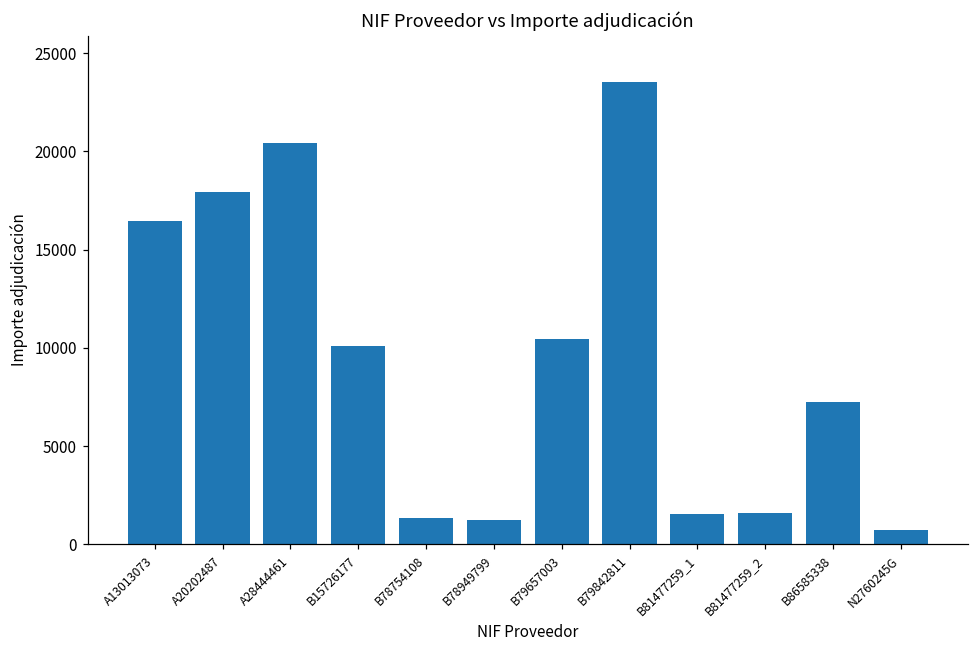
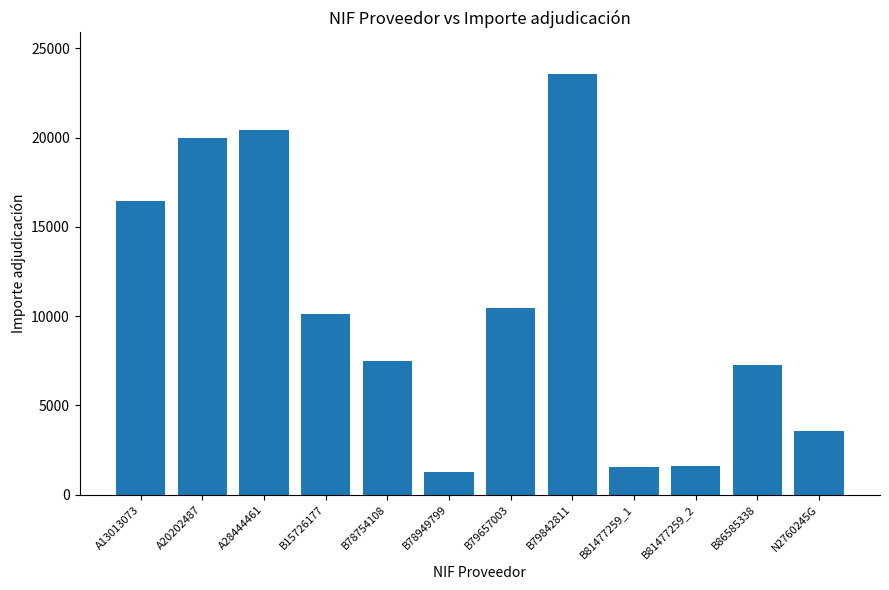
A20202487: 17900 -> 20000
B78754108: 1300 -> 7500
N2760245G: 700 -> 3600
